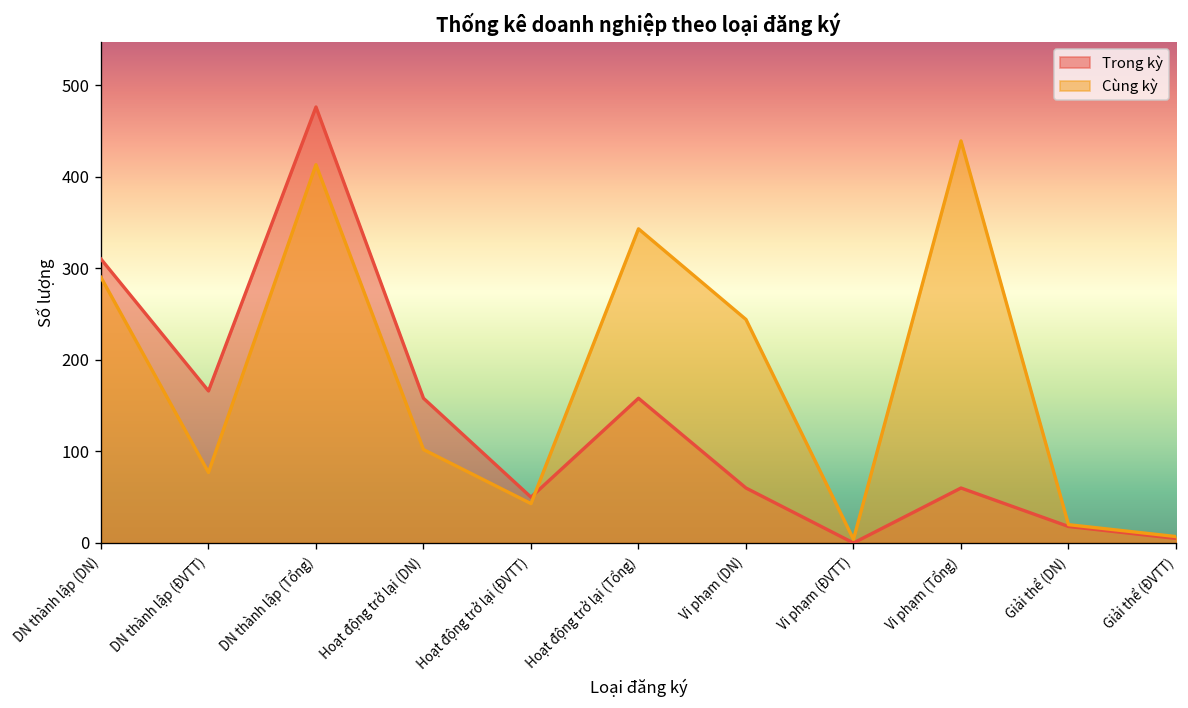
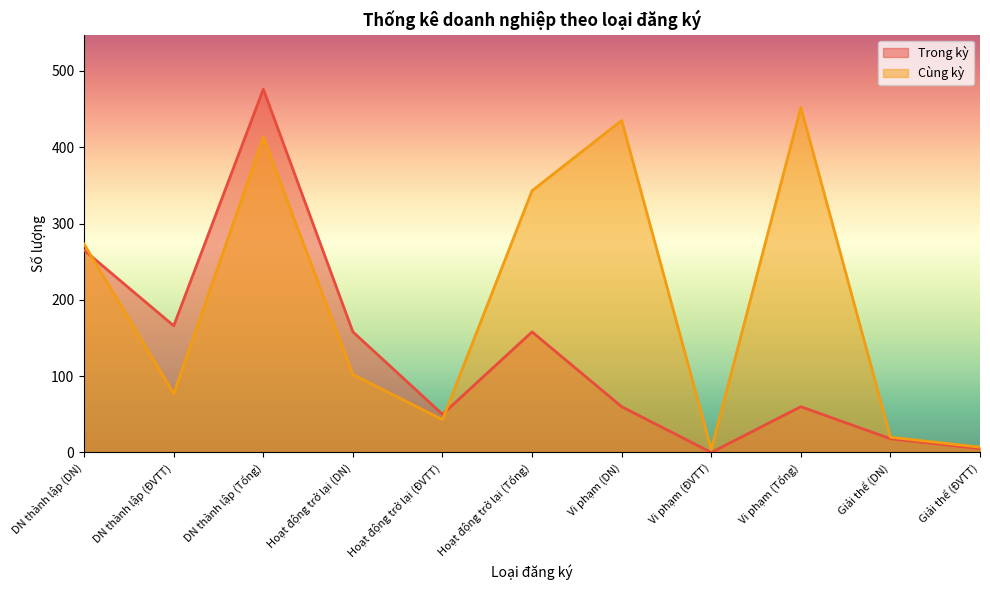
Trong kỳ, DN thành lập (DN): 310 -> 270
Cùng kỳ, DN thành lập (DN): 290 -> 270
Cùng kỳ, Vi phạm (DN): 240 -> 440
Cùng kỳ, Vi phạm (Tổng): 440 -> 450
